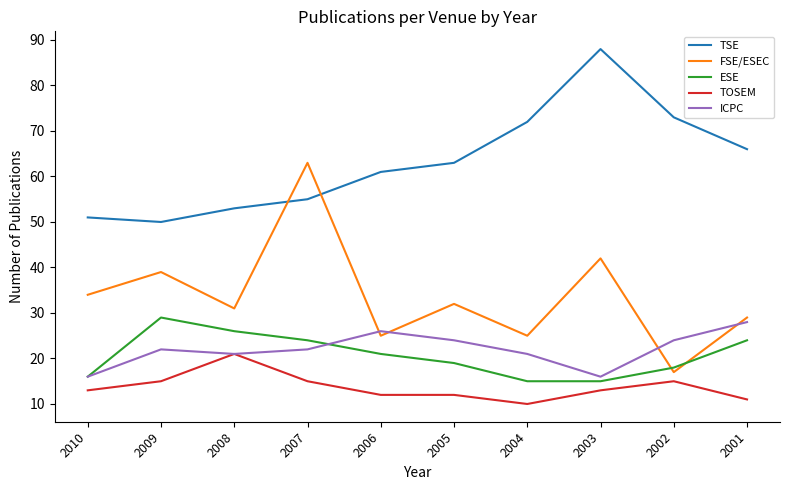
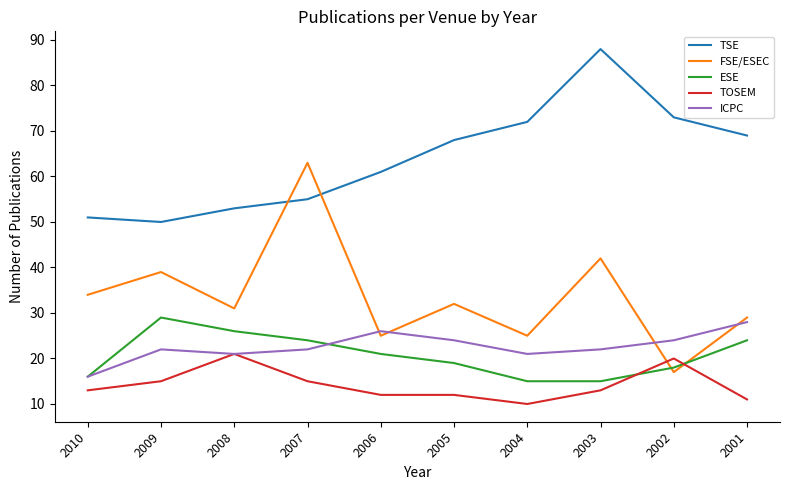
TSE, 2005: 63 -> 68
ICPC, 2003: 16 -> 22
TOSEM, 2002: 15 -> 20
TSE, 2001: 66 -> 69
